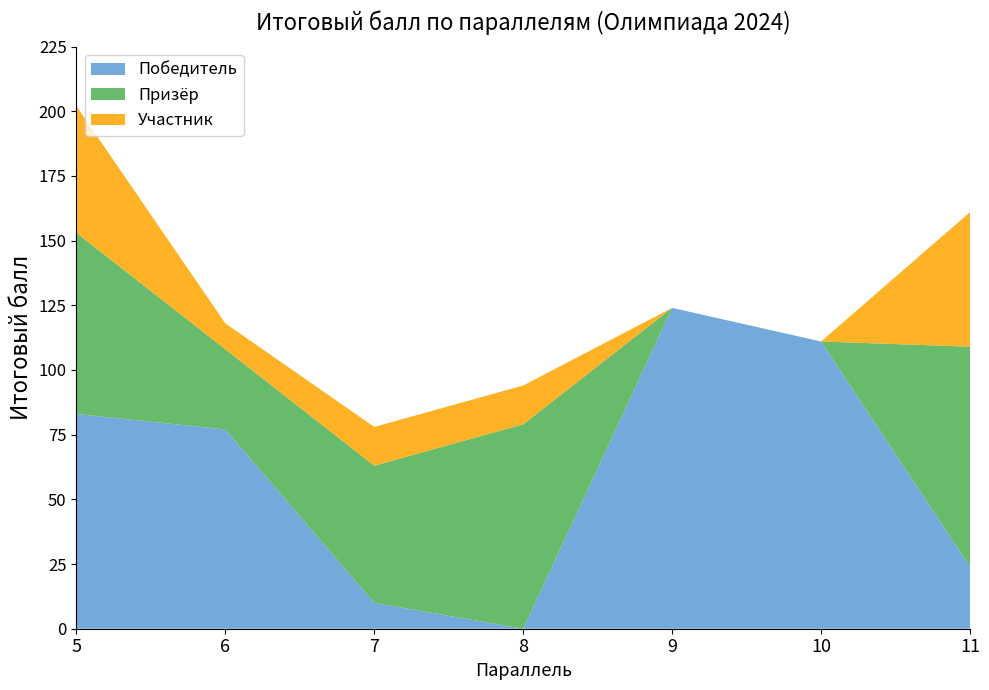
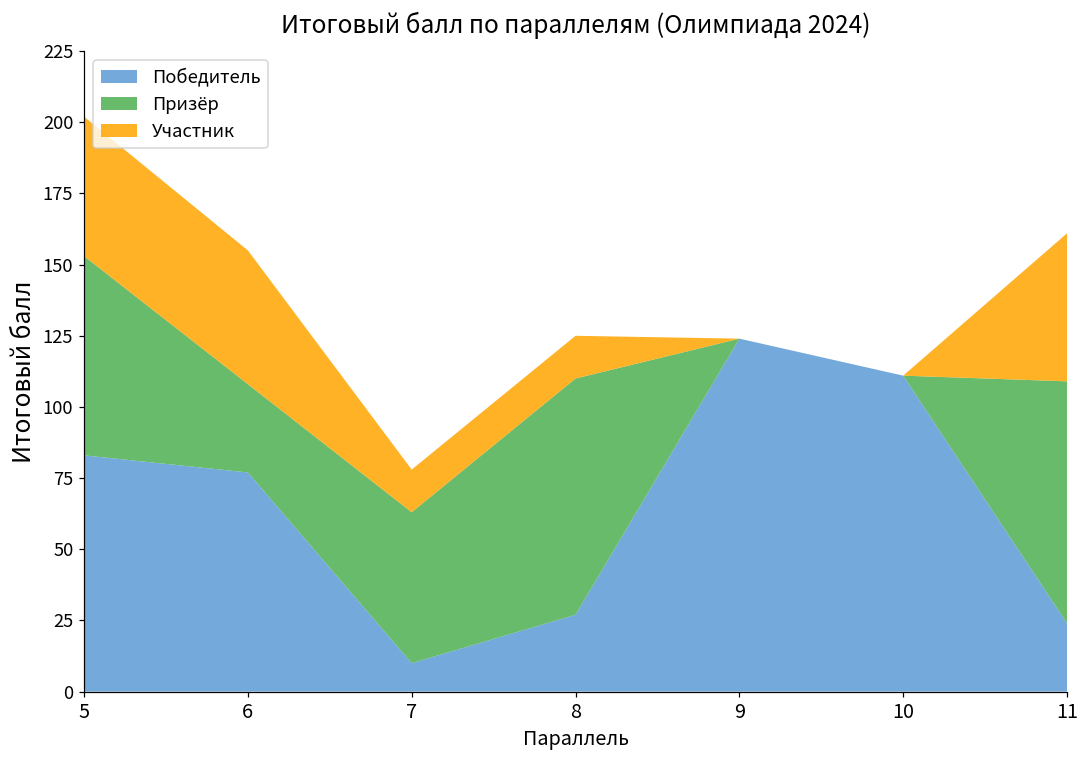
Участник, 6: 10 -> 47
Победитель, 8: 0 -> 27
Призёр, 8: 79 -> 83
